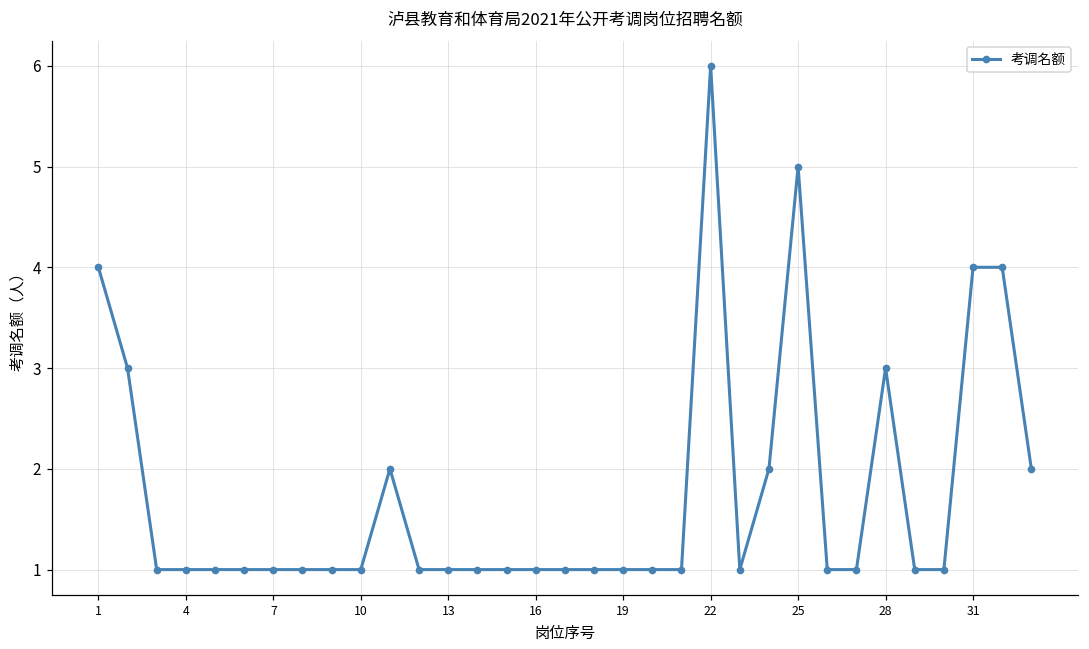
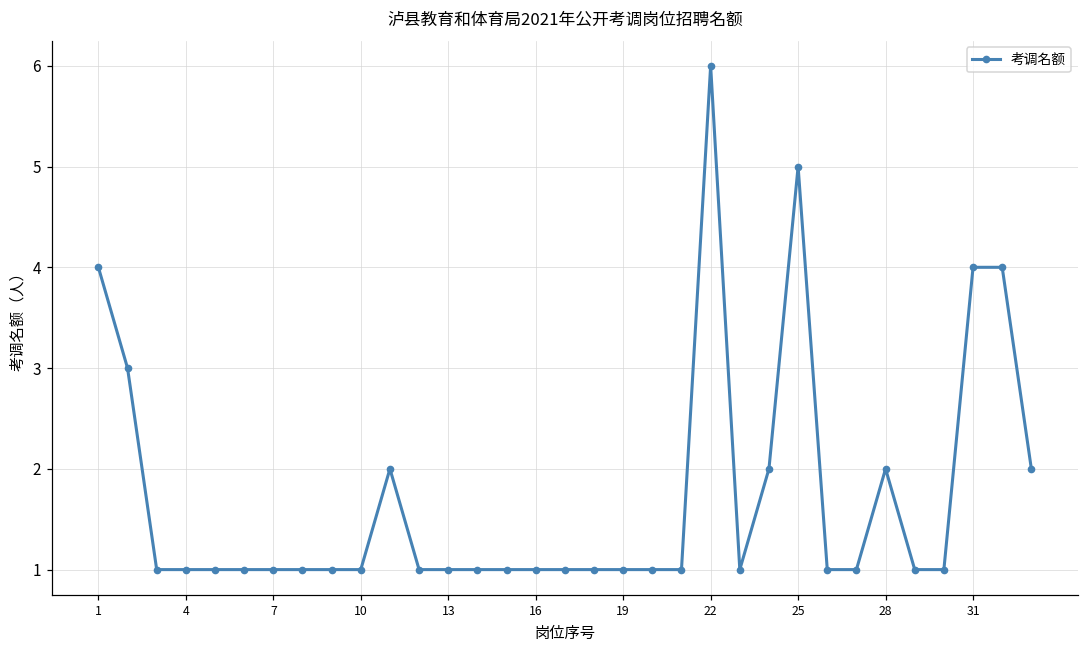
28: 3 -> 2
